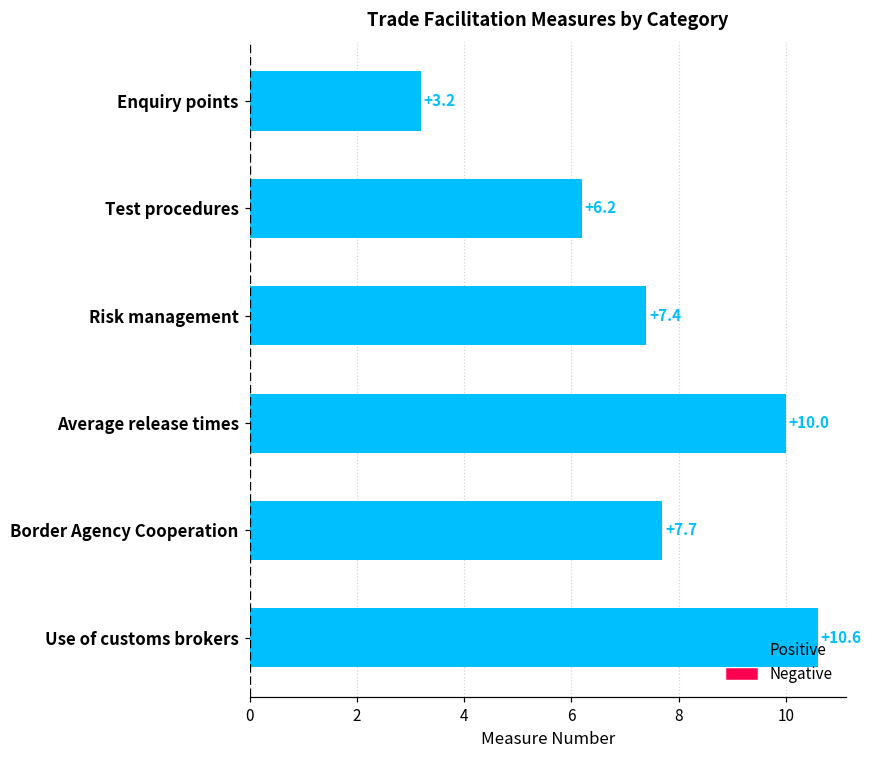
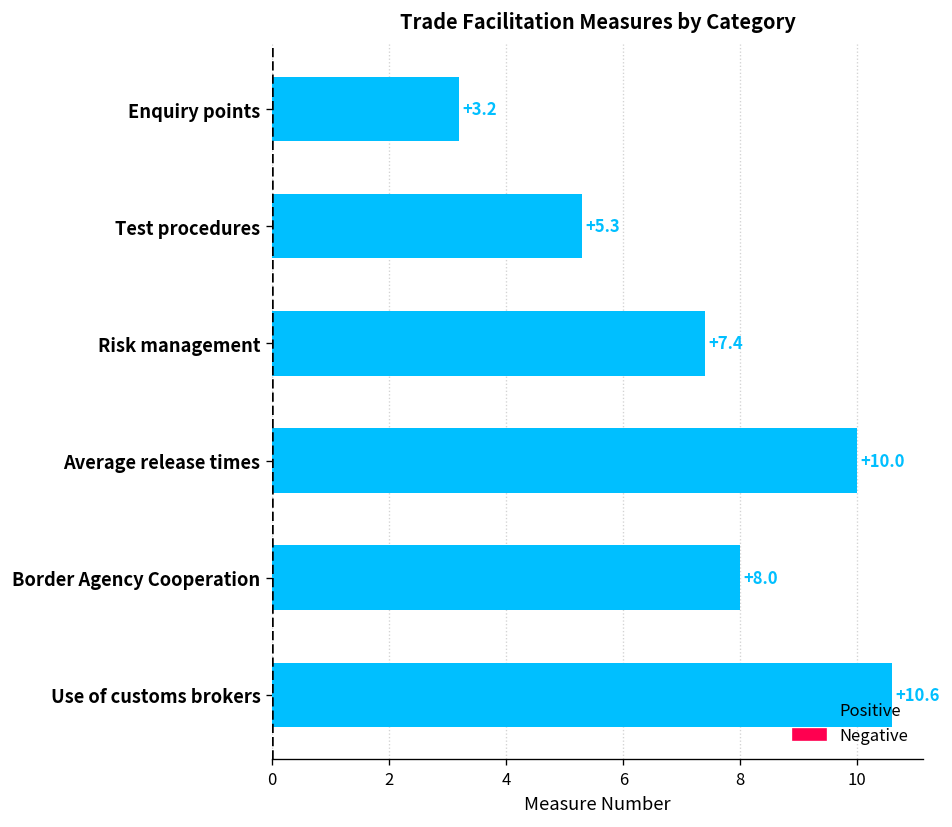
Test procedures: +6.2 -> +5.3
Border Agency Cooperation: +7.7 -> +8.0
